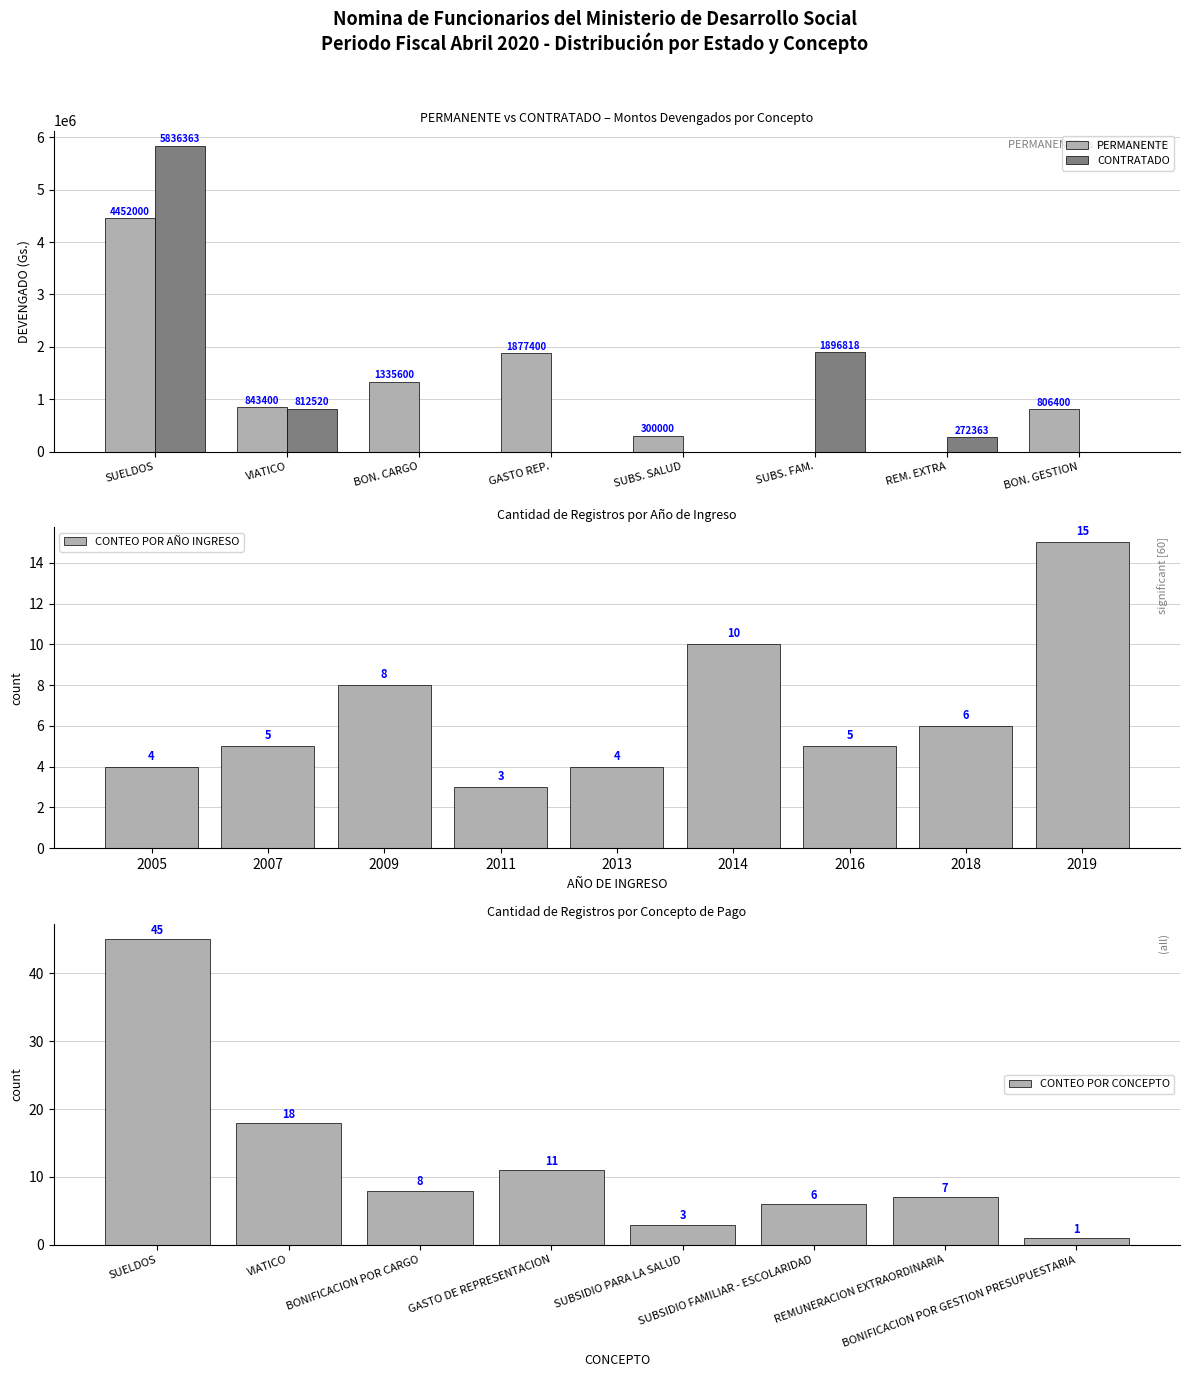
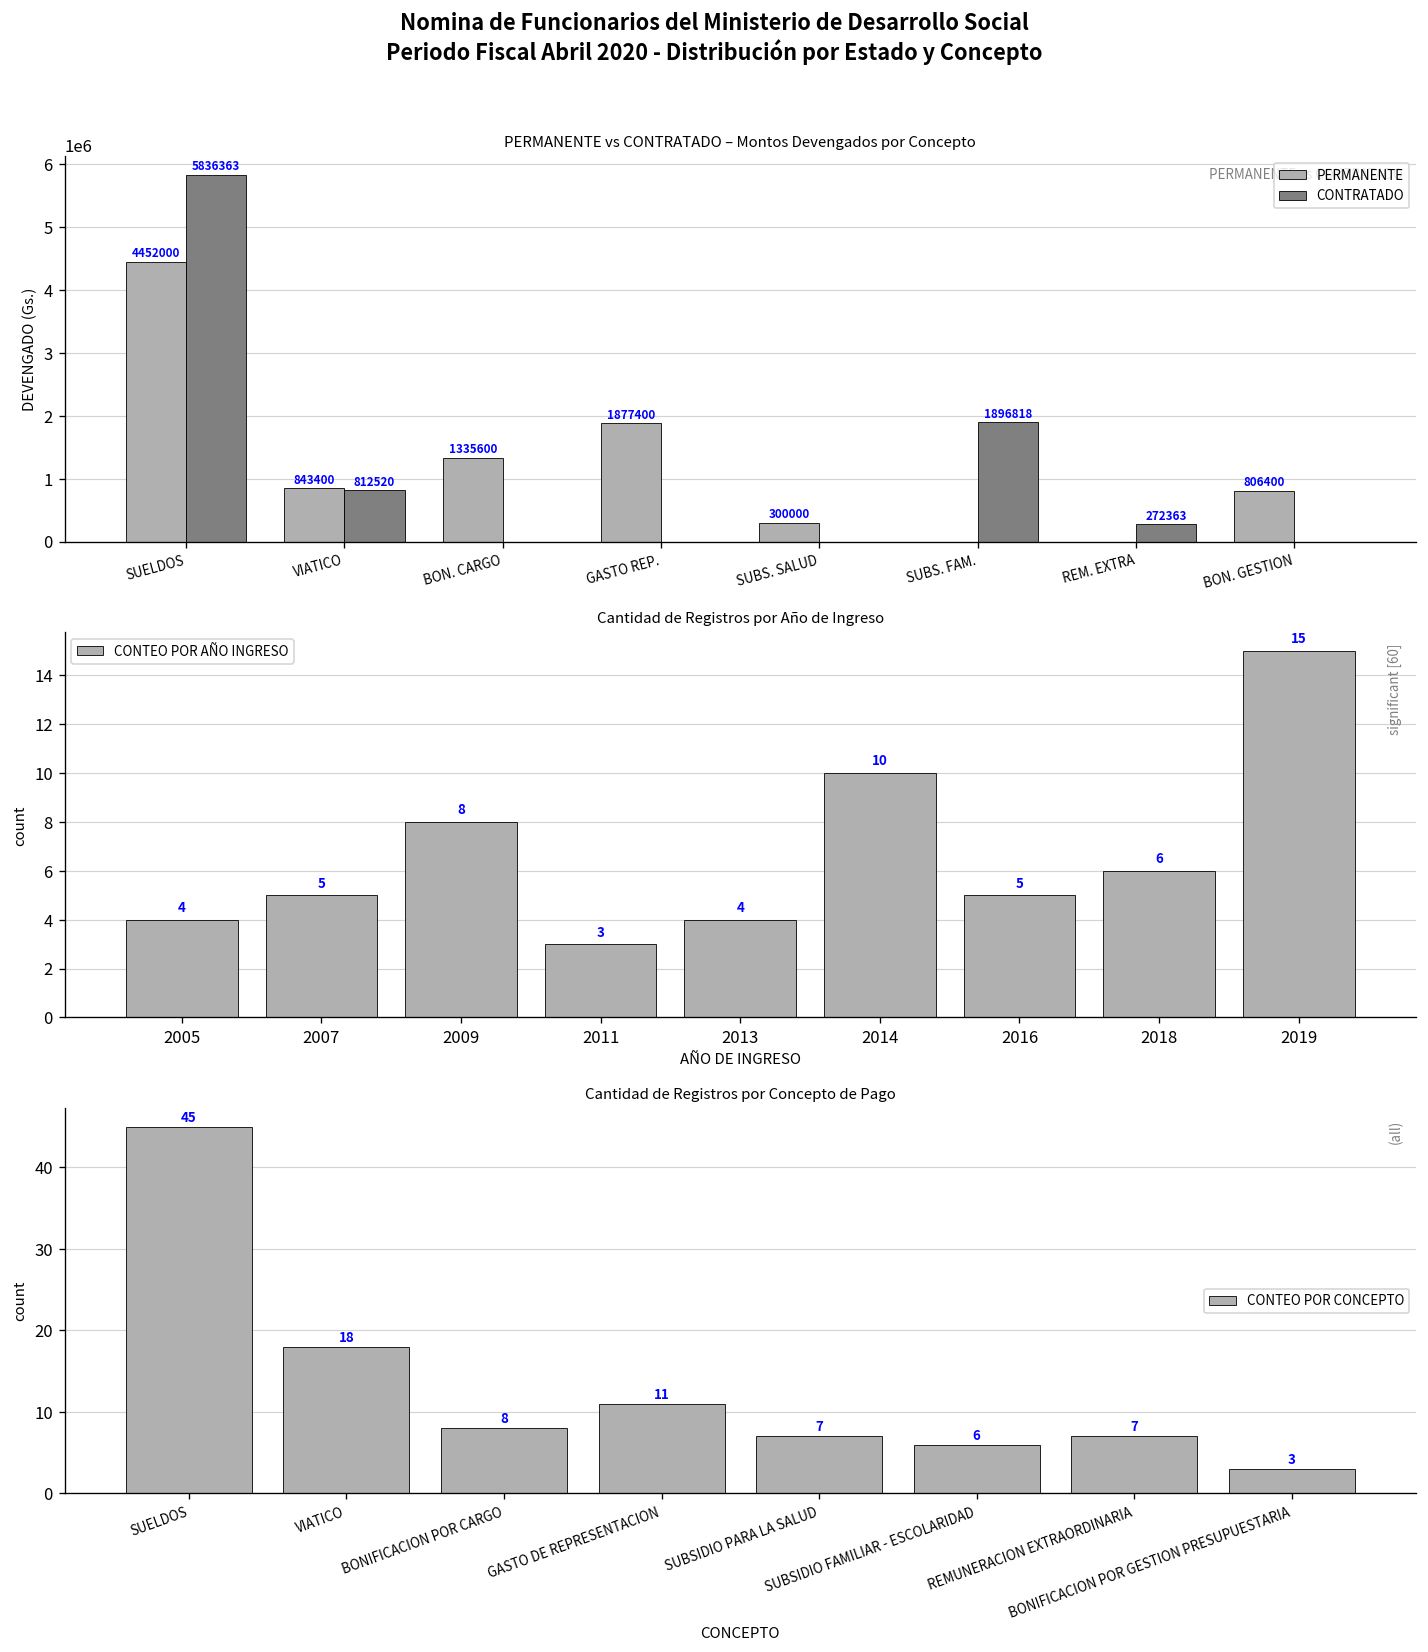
Cantidad de Registros por Concepto de Pago, SUBSIDIO PARA LA SALUD: 3 -> 7
Cantidad de Registros por Concepto de Pago, BONIFICACION POR GESTION PRESUPUESTARIA: 1 -> 3
